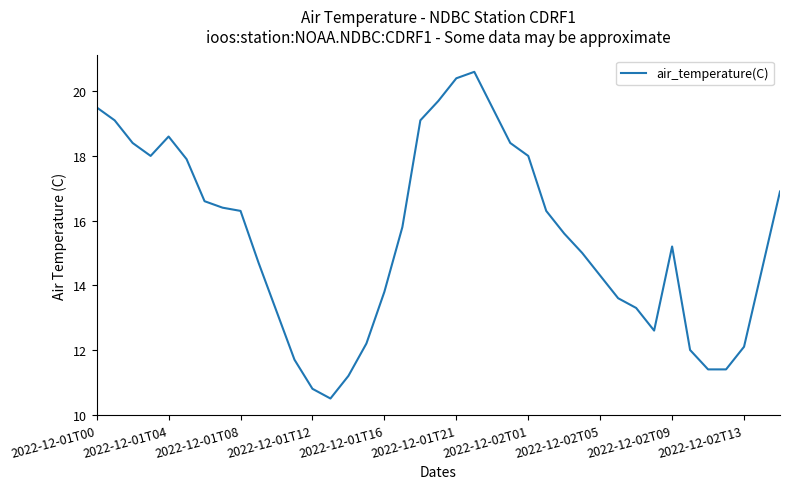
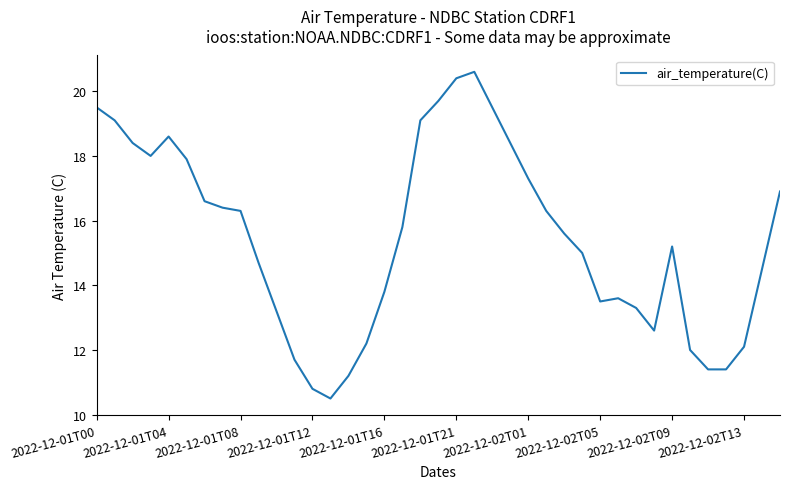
2022-12-02T01: 18.0 -> 17.3
2022-12-02T05: 14.3 -> 13.5
